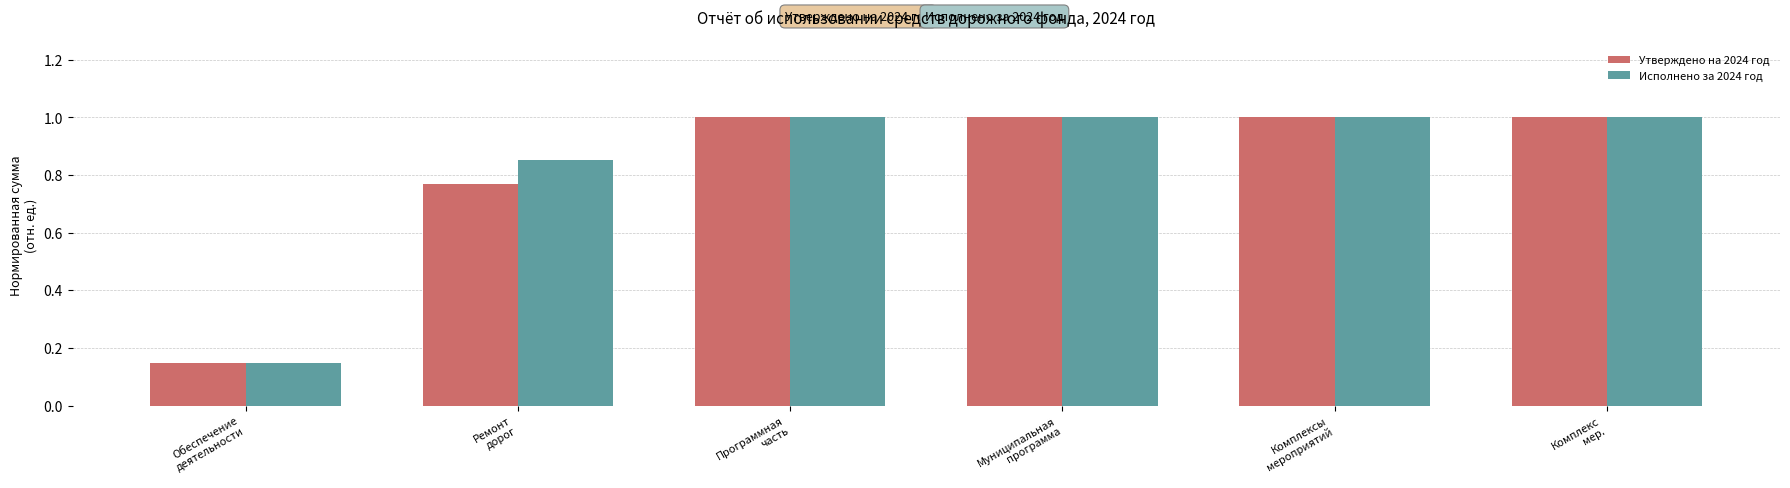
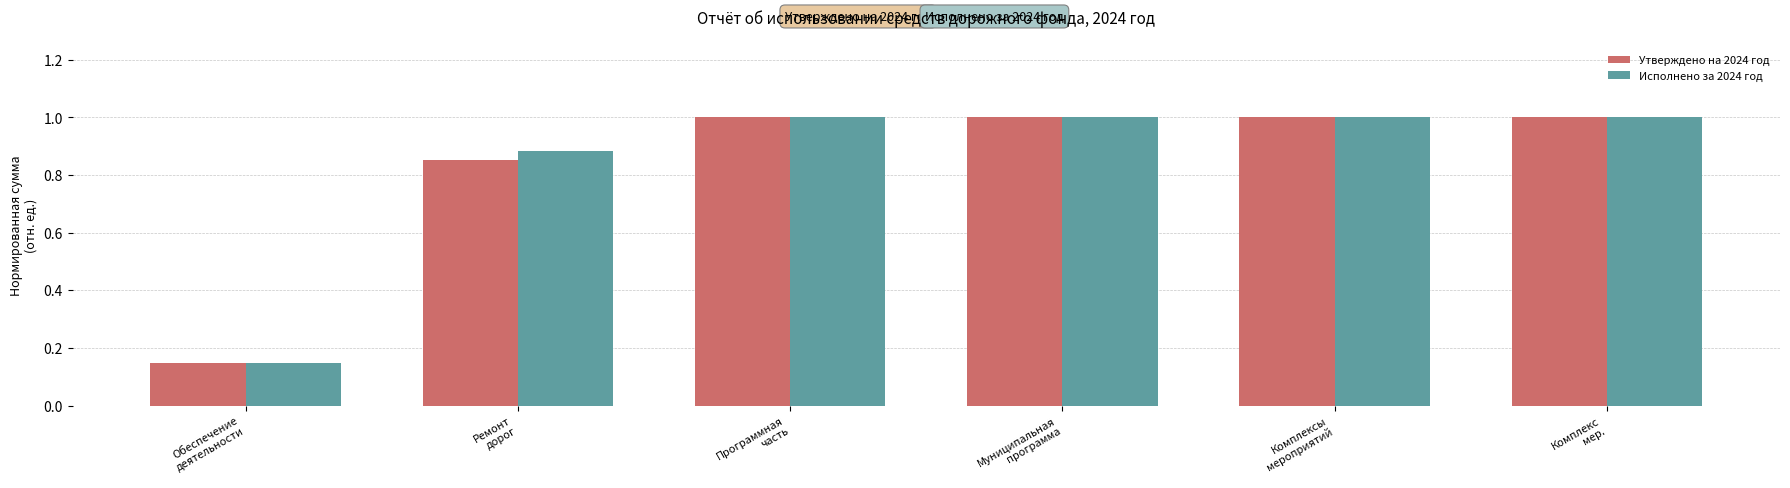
Утверждено на 2024 год, Ремонт дорог: 0.77 -> 0.85
Исполнено за 2024 год, Ремонт дорог: 0.85 -> 0.88
